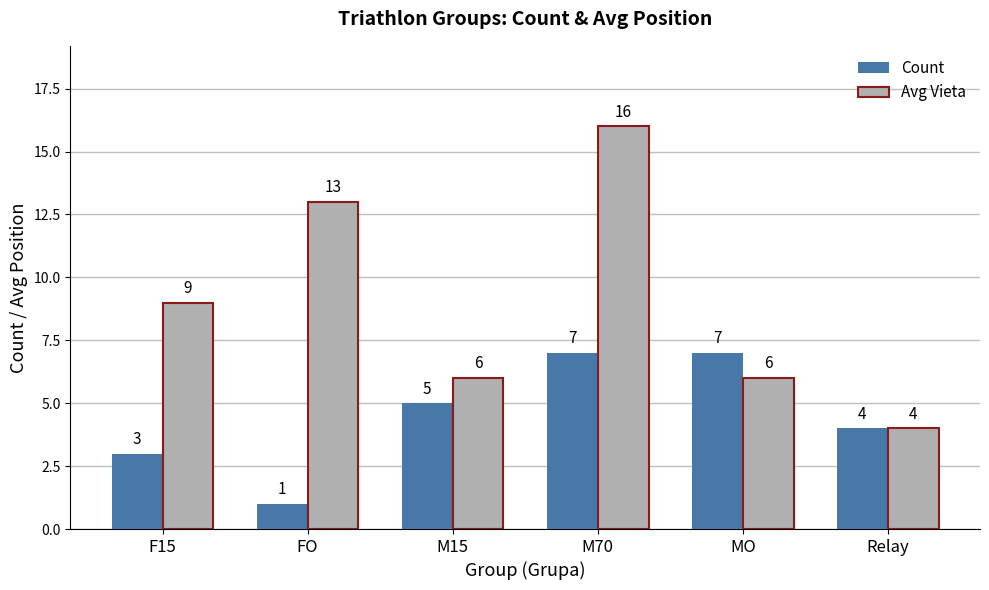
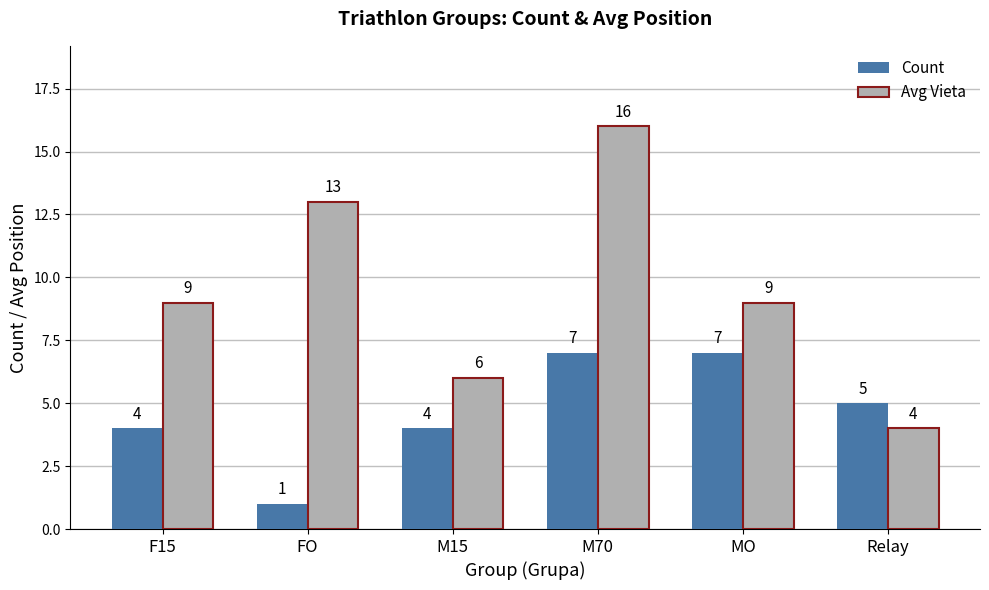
Count, F15: 3 -> 4
Count, M15: 5 -> 4
Avg Vieta, MO: 6 -> 9
Count, Relay: 4 -> 5
